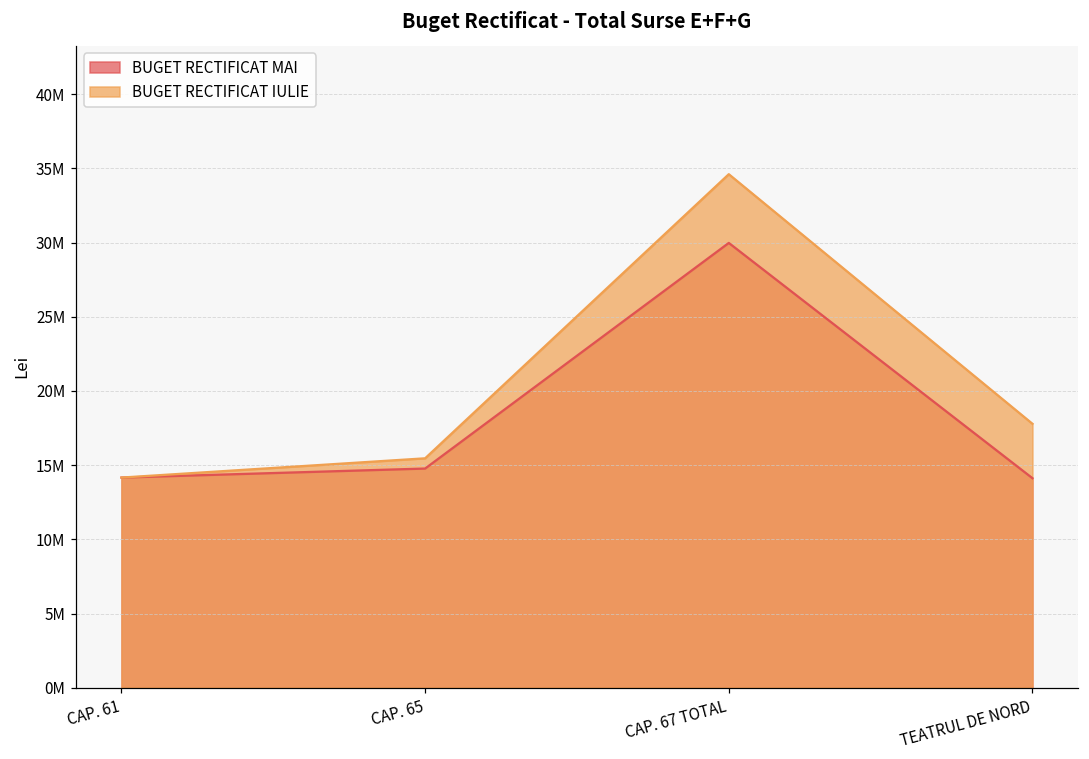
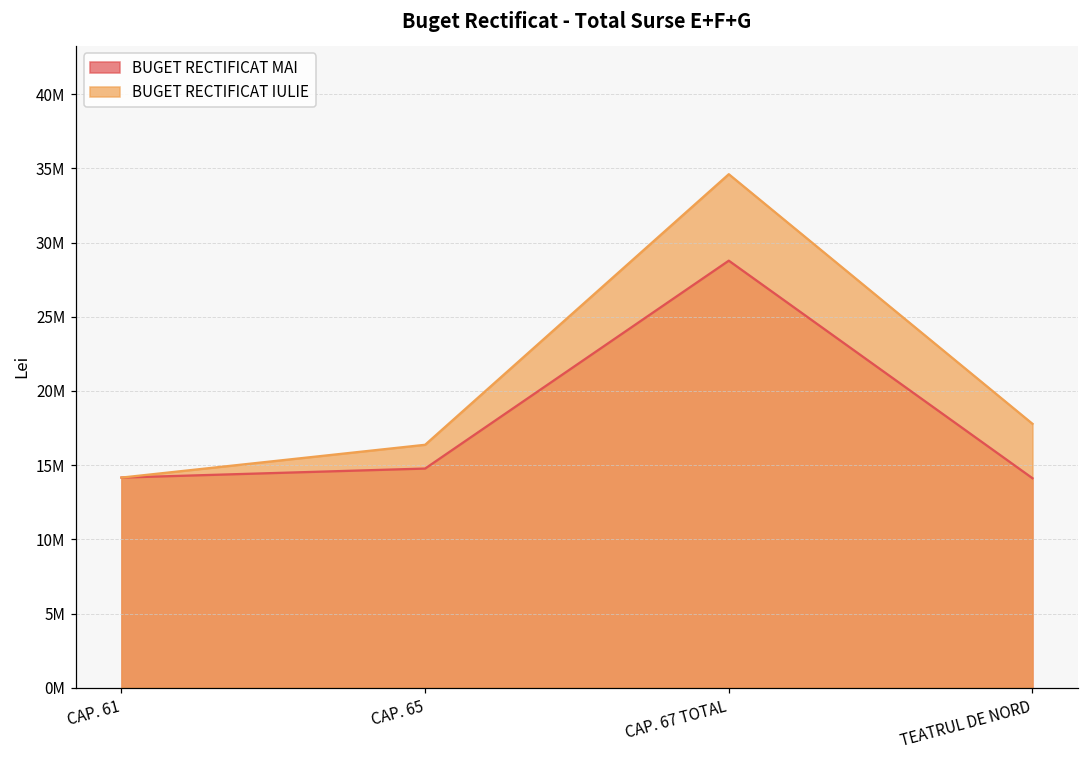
BUGET RECTIFICAT IULIE, CAP. 65: 15500000 -> 16400000
BUGET RECTIFICAT MAI, CAP. 67 TOTAL: 30000000 -> 28800000
